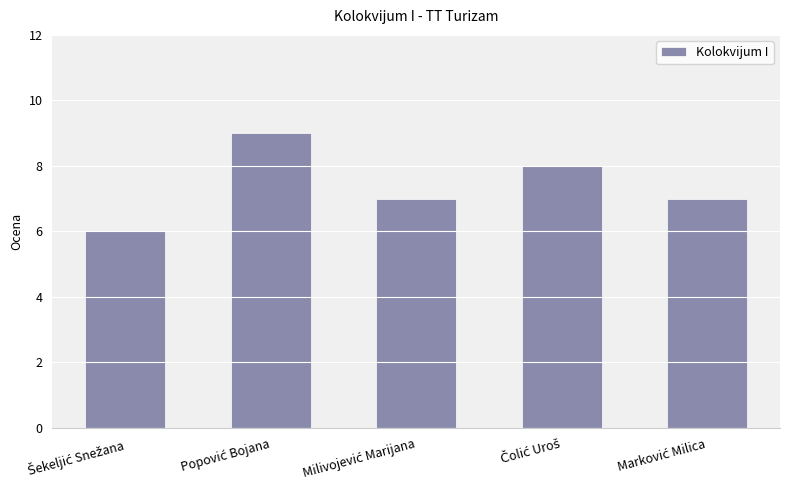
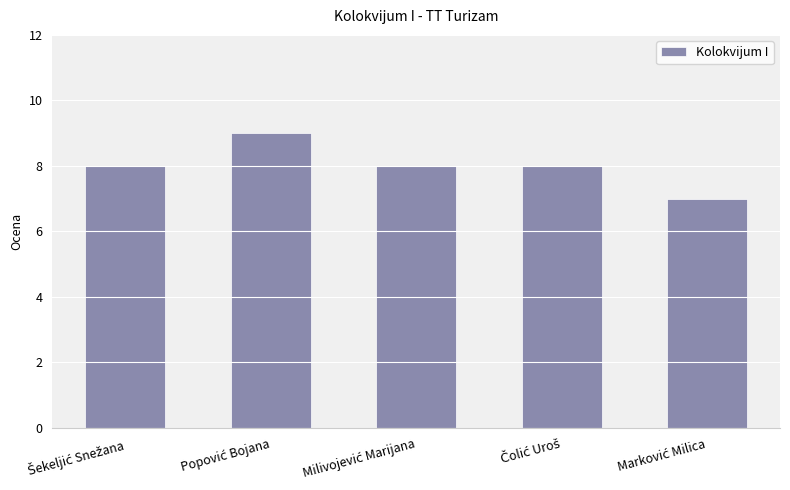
Šekeljić Snežana: 6 -> 8
Milivojević Marijana: 7 -> 8
